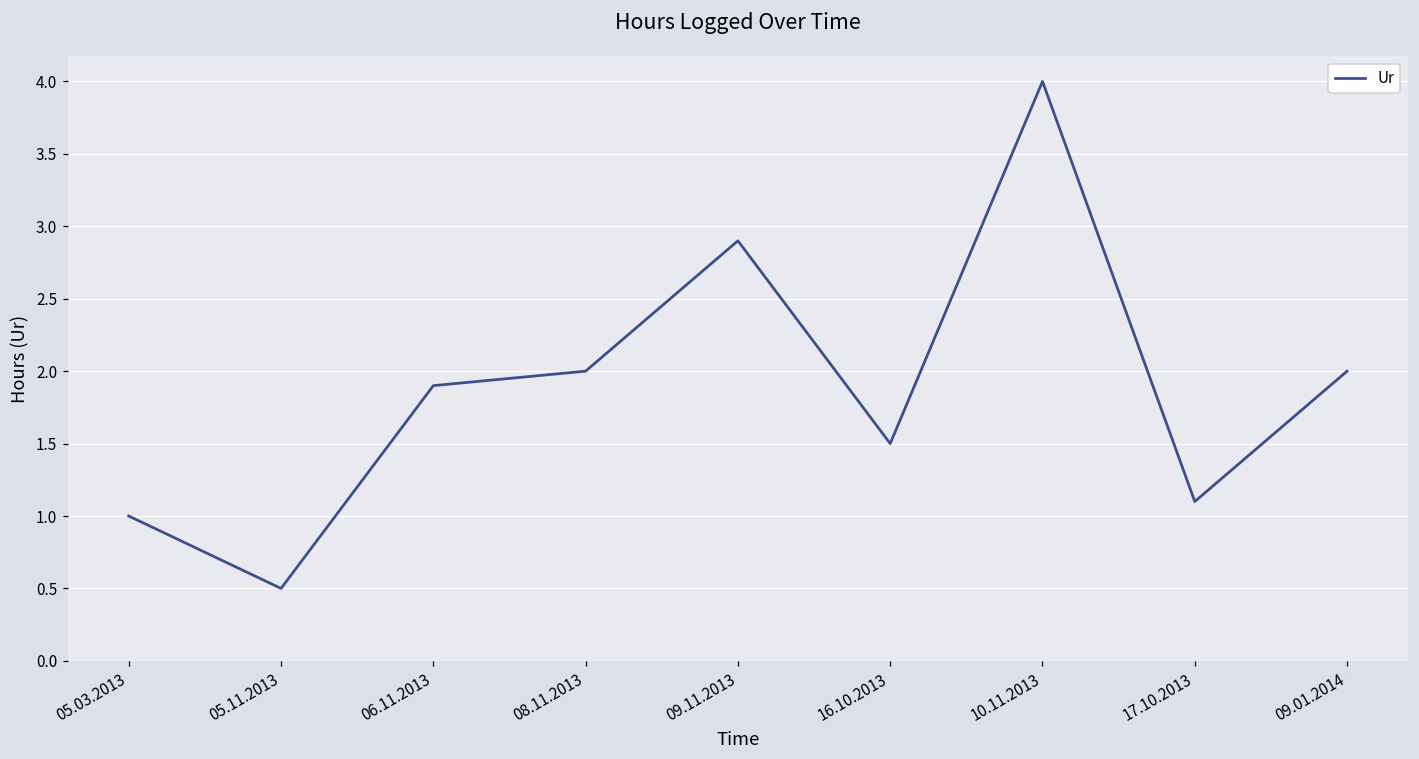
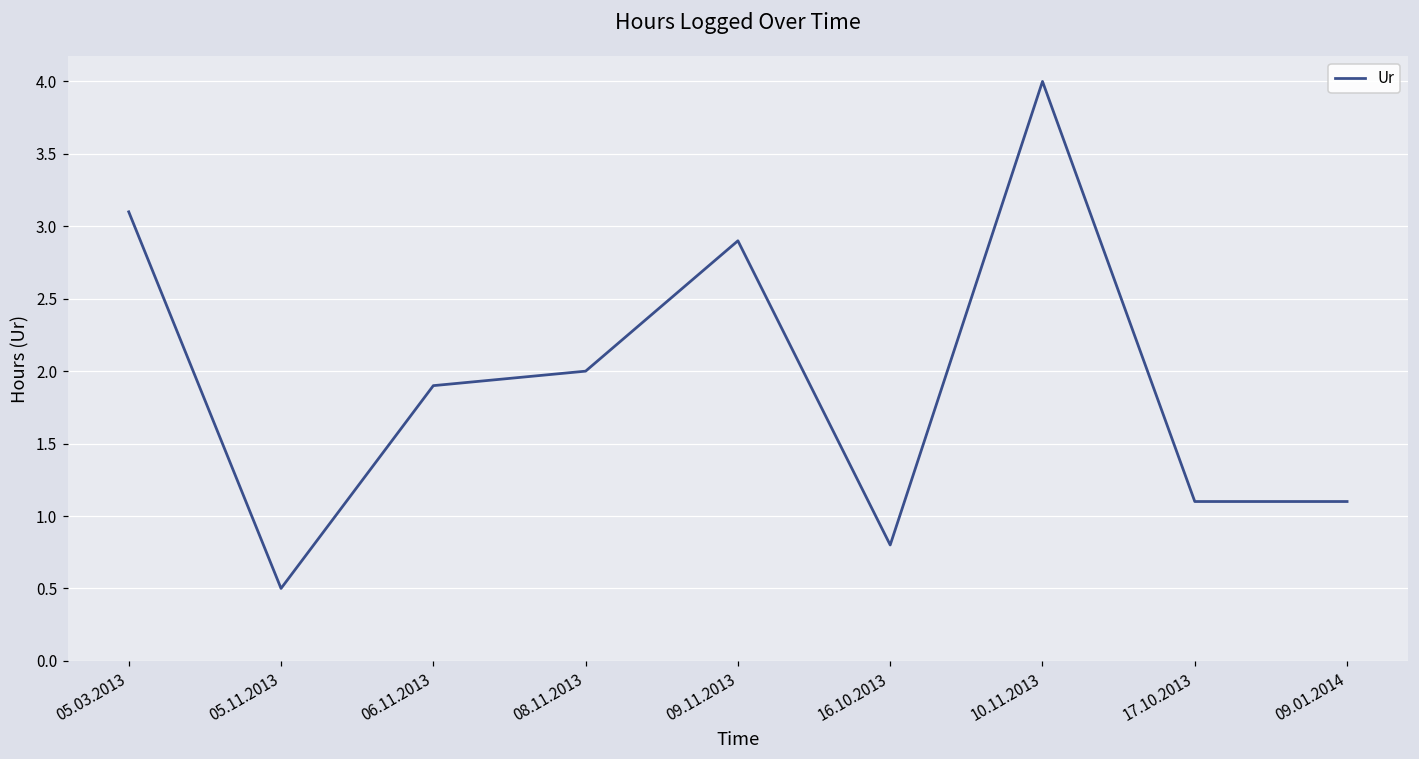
05.03.2013: 1.0 -> 3.1
16.10.2013: 1.5 -> 0.8
09.01.2014: 2.0 -> 1.1
